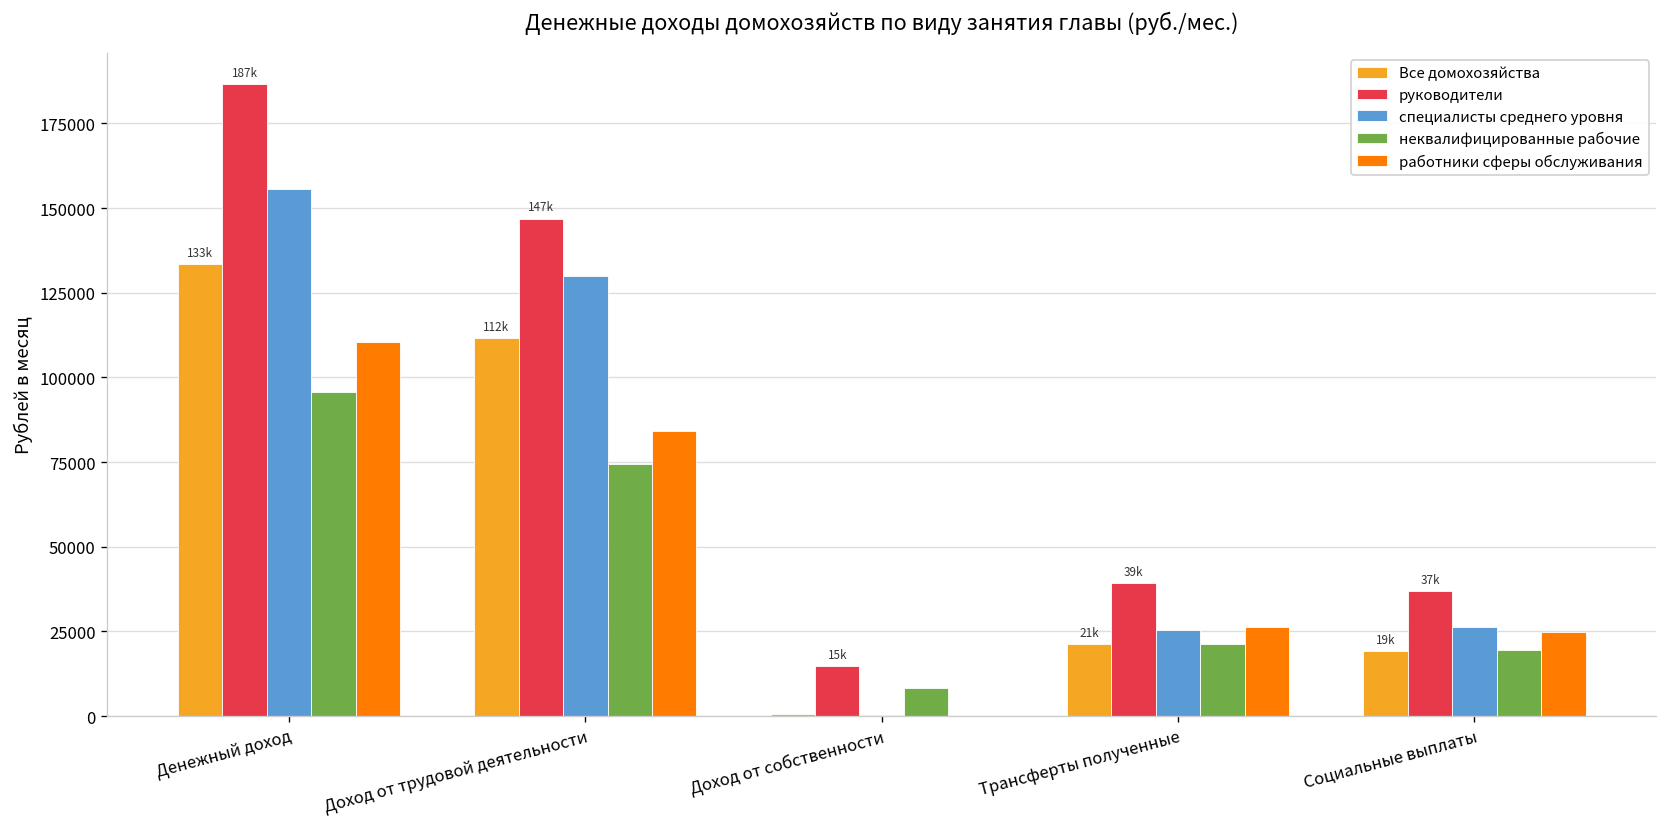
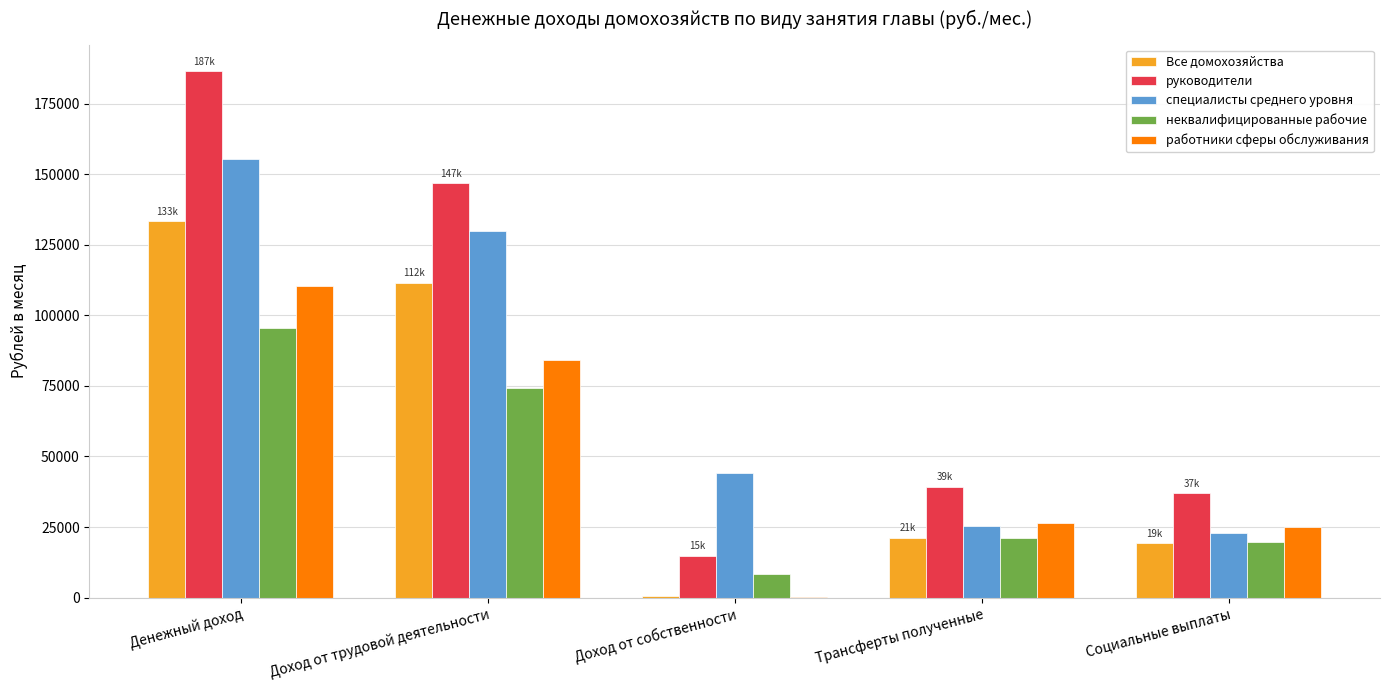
специалисты среднего уровня, Доход от собственности: 0 -> 44000
специалисты среднего уровня, Социальные выплаты: 26000 -> 23000
